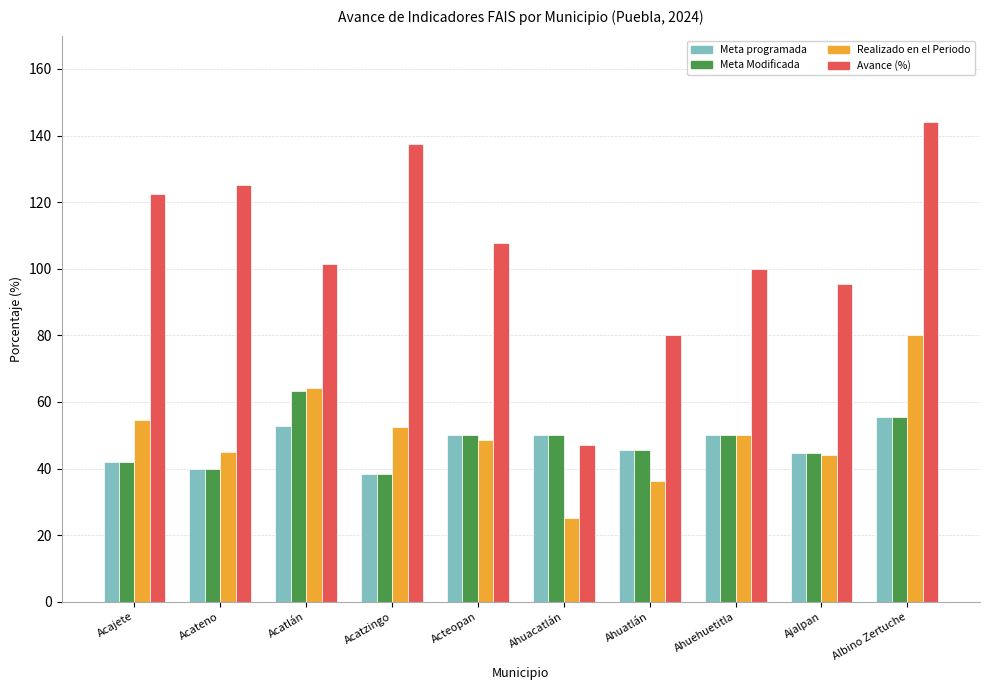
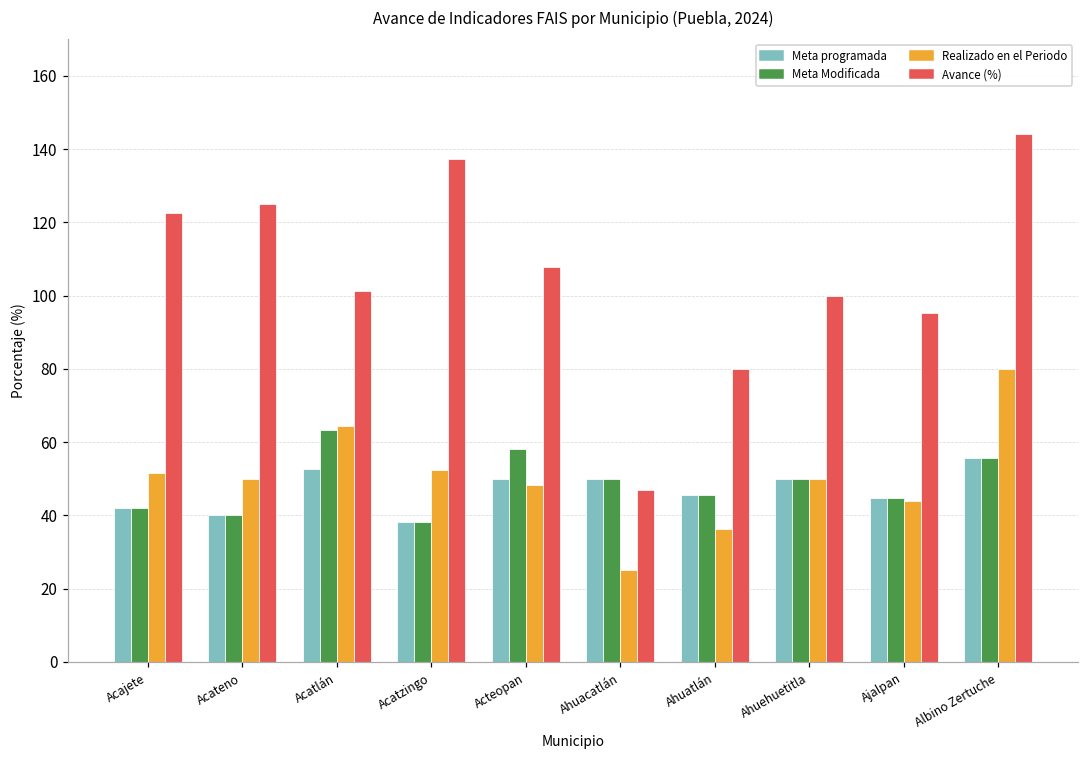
Realizado en el Periodo, Acajete: 55 -> 51
Realizado en el Periodo, Acateno: 45 -> 50
Meta Modificada, Acteopan: 50 -> 58
